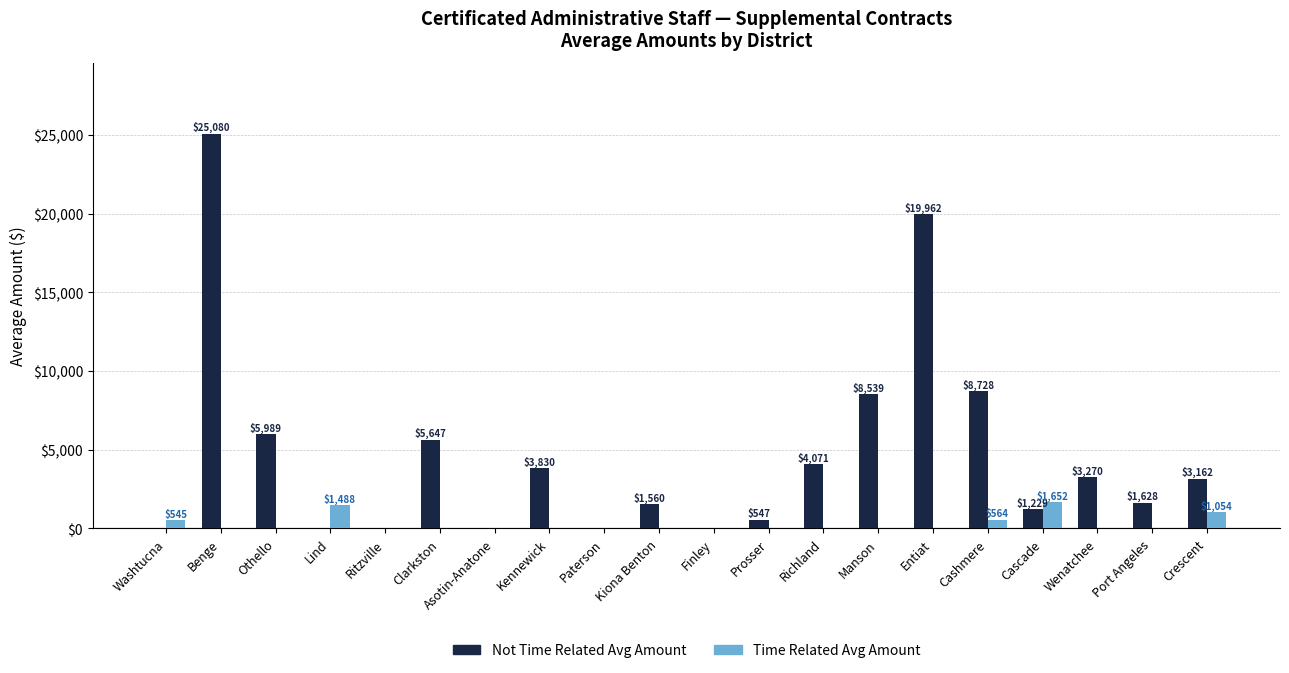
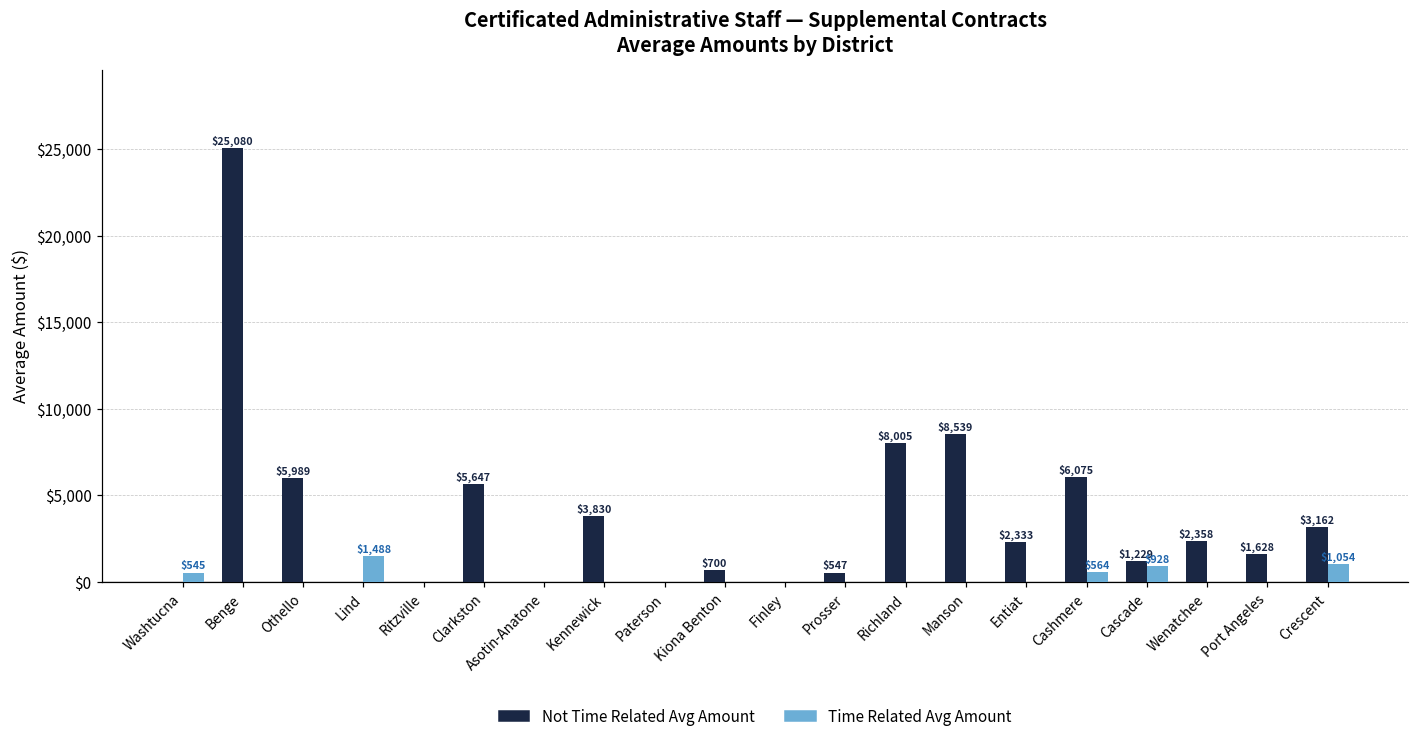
Not Time Related Avg Amount, Kiona Benton: $1,560 -> $700
Not Time Related Avg Amount, Richland: $4,071 -> $8,005
Not Time Related Avg Amount, Entiat: $19,962 -> $2,333
Not Time Related Avg Amount, Cashmere: $8,728 -> $6,075
Time Related Avg Amount, Cascade: $1,652 -> $928
Not Time Related Avg Amount, Wenatchee: $3,270 -> $2,358
